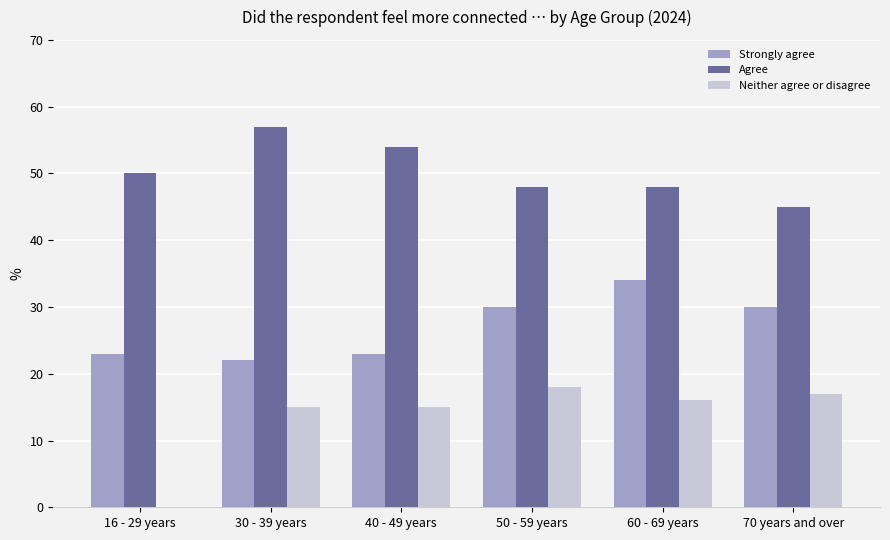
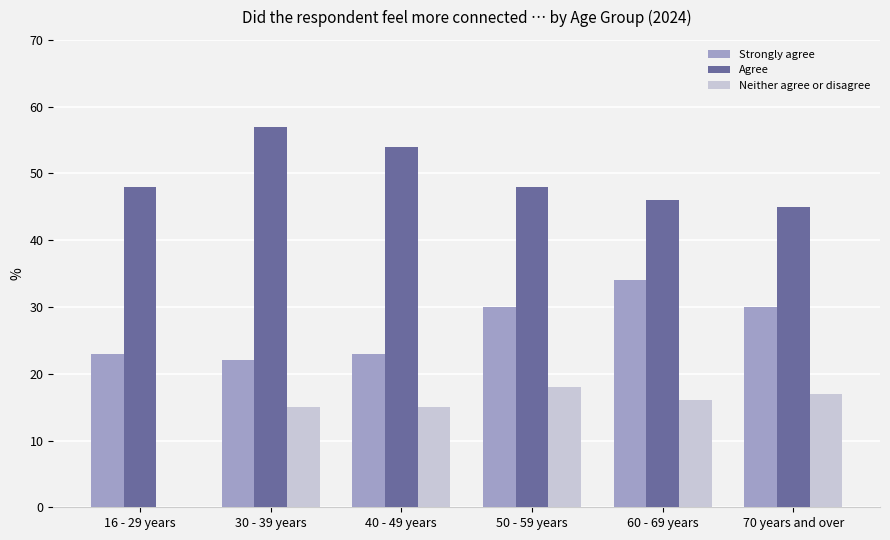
Agree, 16 - 29 years: 50 -> 48
Agree, 60 - 69 years: 48 -> 46
